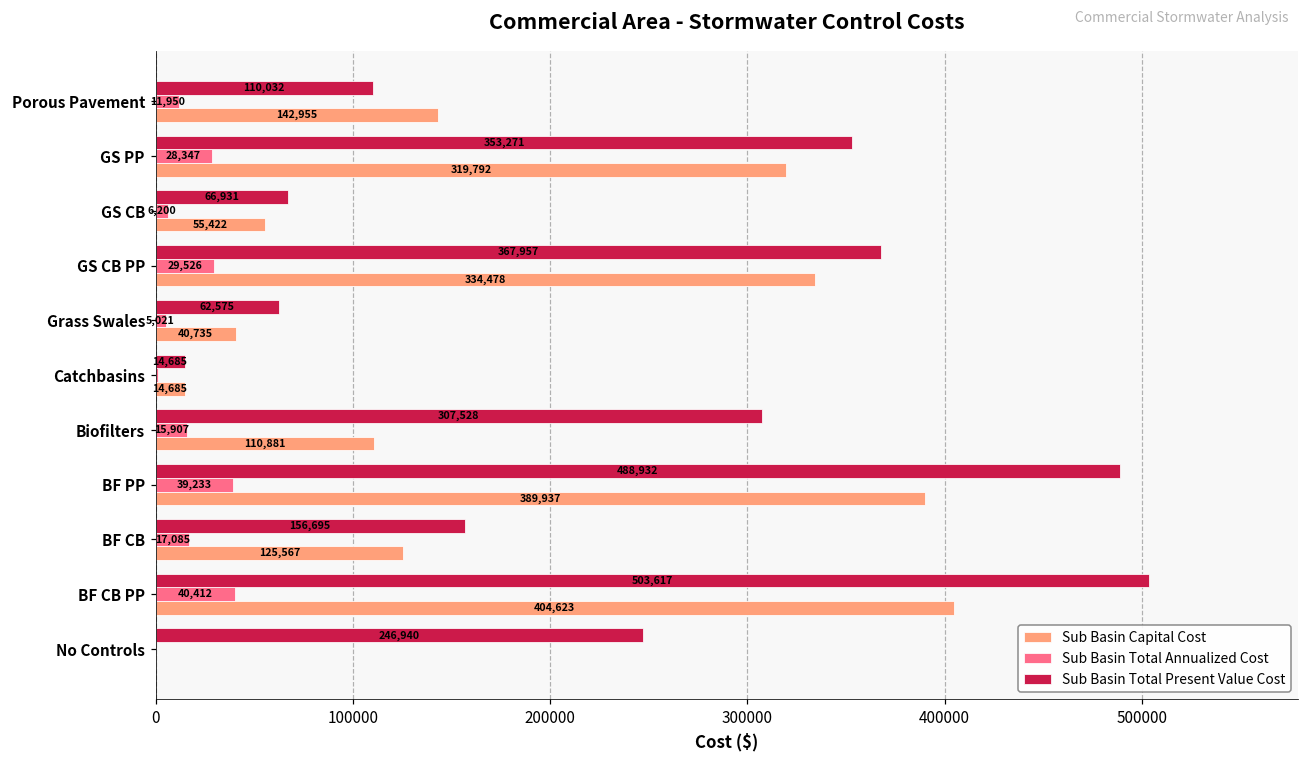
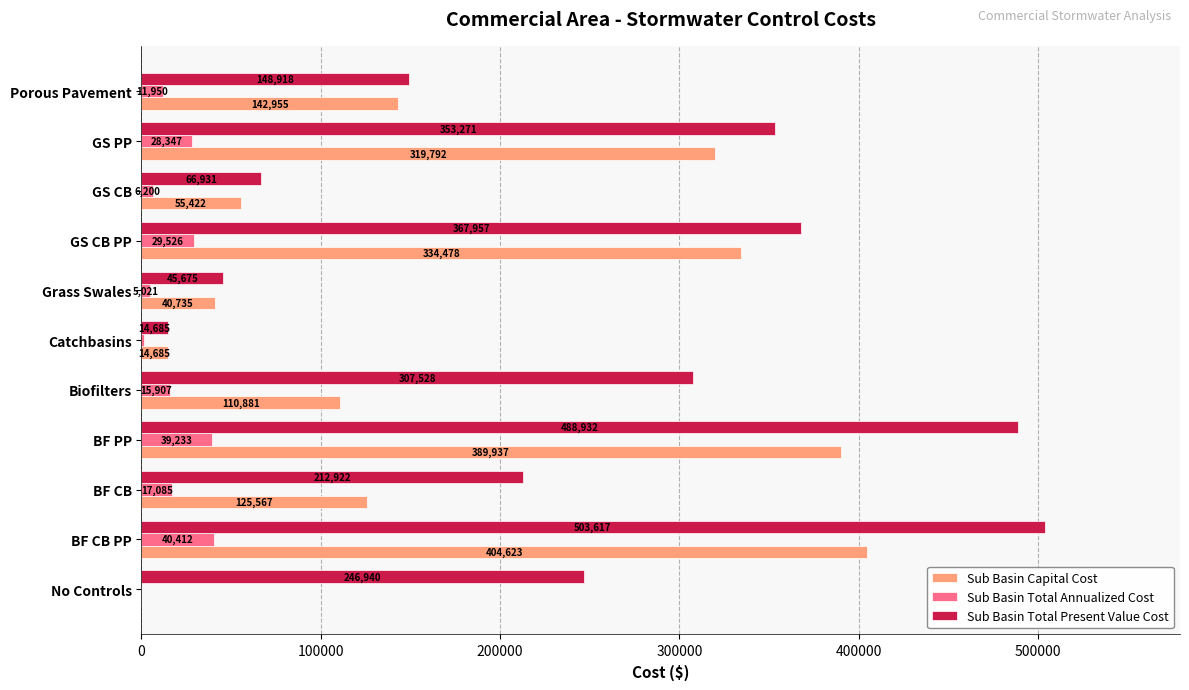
Sub Basin Total Present Value Cost, Porous Pavement: 110,032 -> 148,918
Sub Basin Total Present Value Cost, Grass Swales: 62,575 -> 45,675
Sub Basin Total Present Value Cost, BF CB: 156,695 -> 212,922
